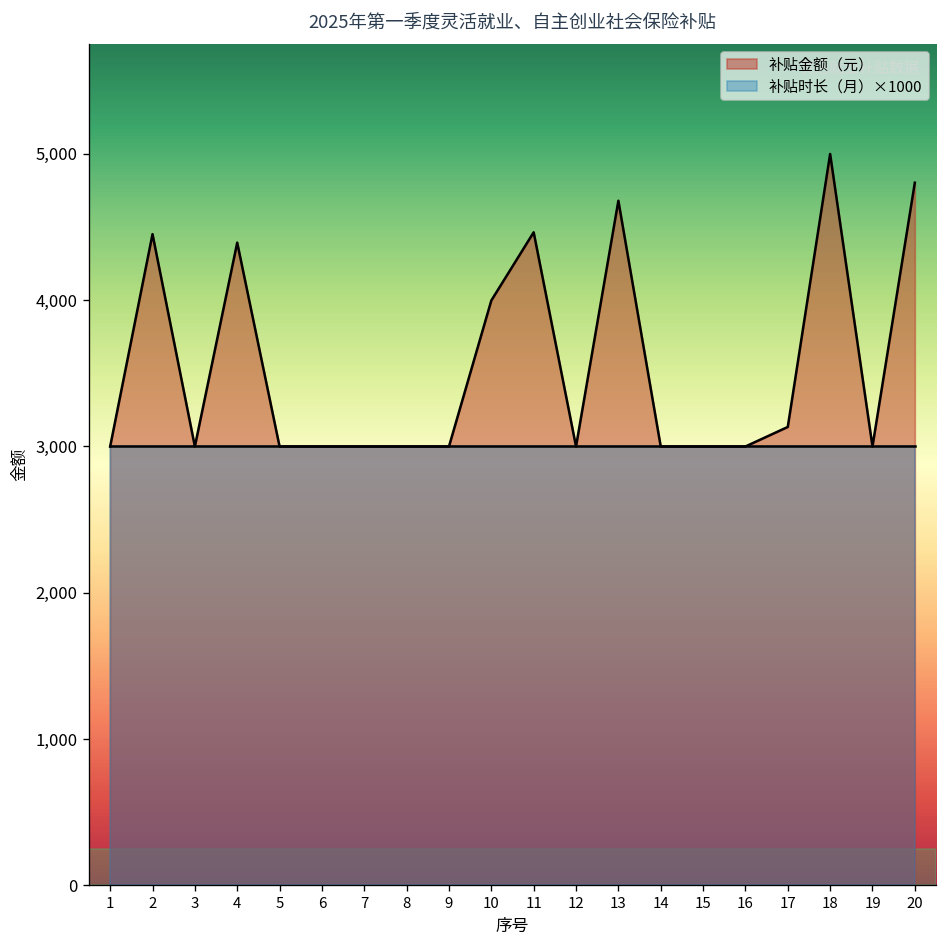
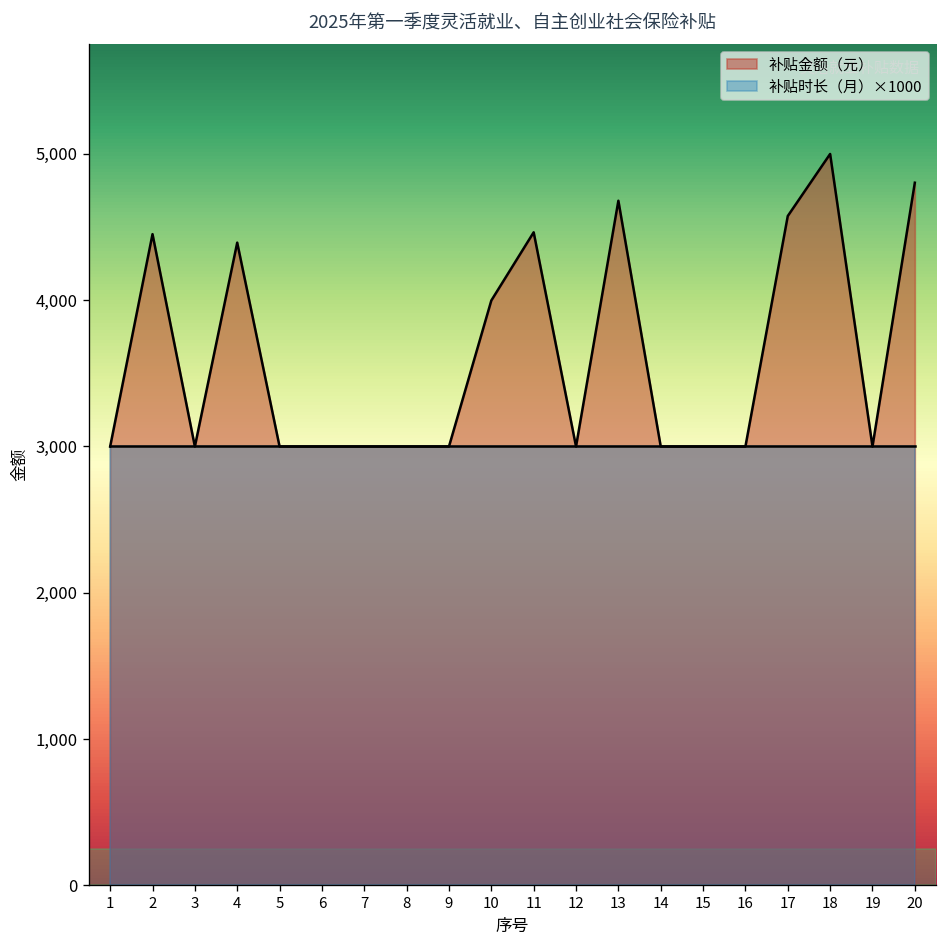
补贴金额（元）, 17: 3,130 -> 4,580
